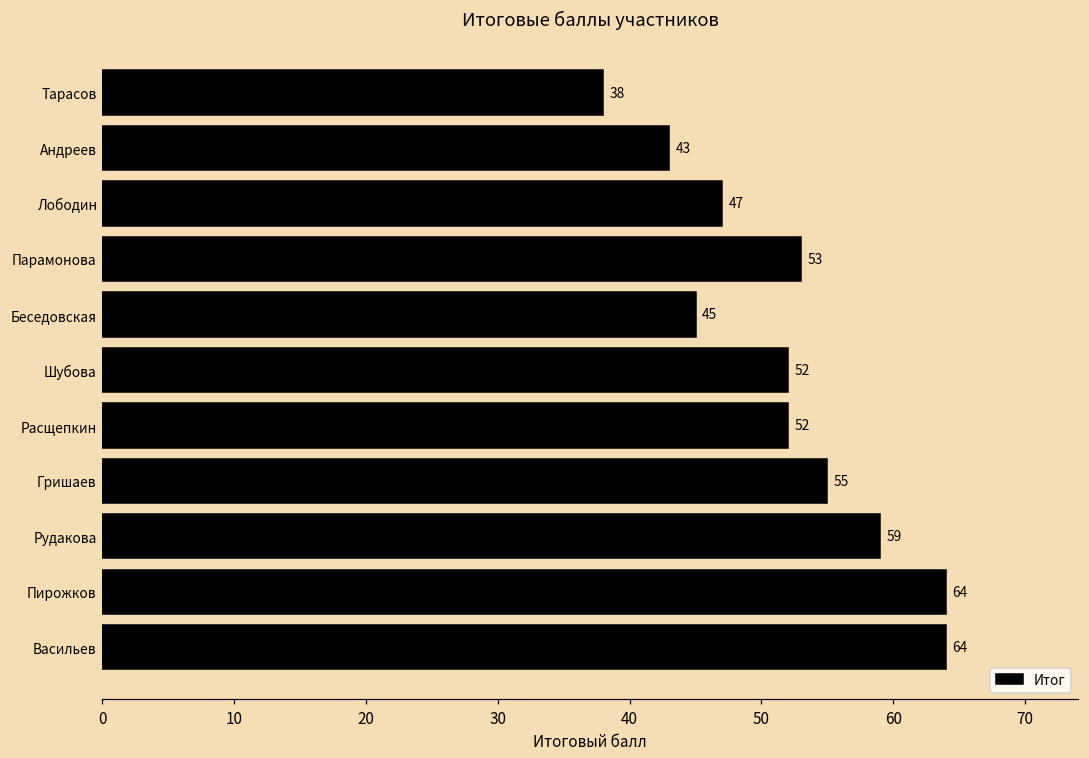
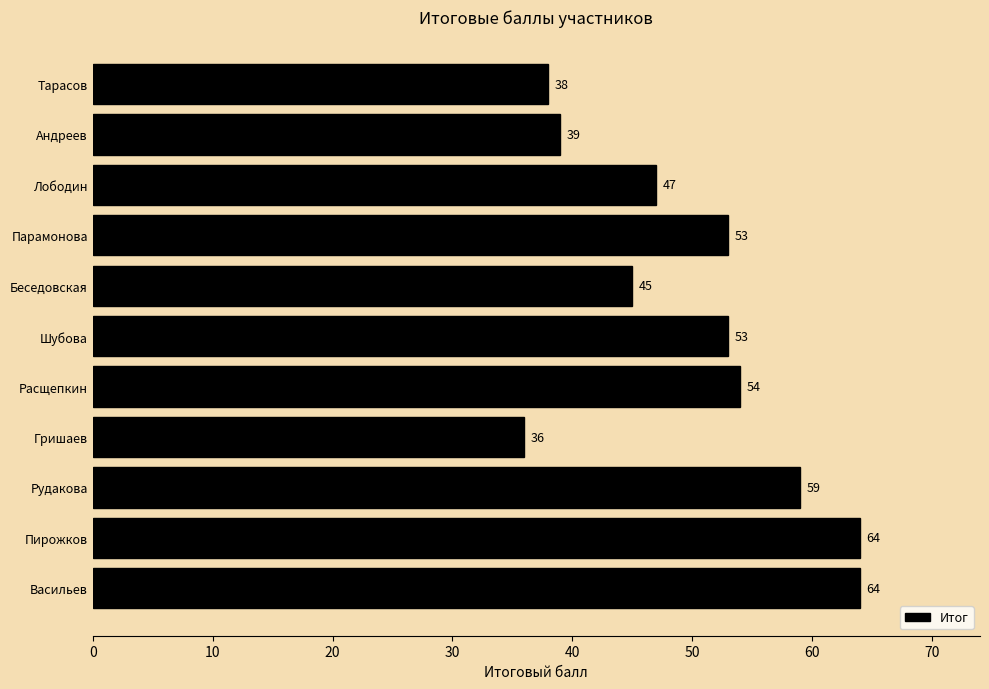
Андреев: 43 -> 39
Шубова: 52 -> 53
Расщепкин: 52 -> 54
Гришаев: 55 -> 36
